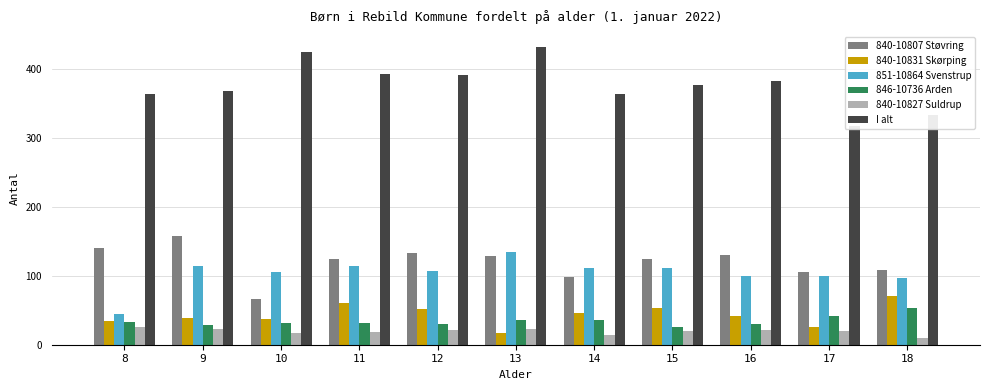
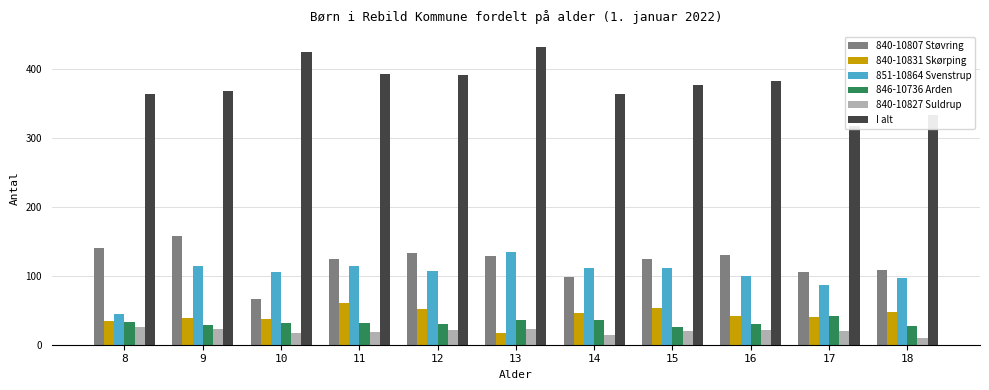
840-10831 Skørping, 17: 30 -> 40
851-10864 Svenstrup, 17: 100 -> 90
840-10831 Skørping, 18: 70 -> 50
846-10736 Arden, 18: 50 -> 30
